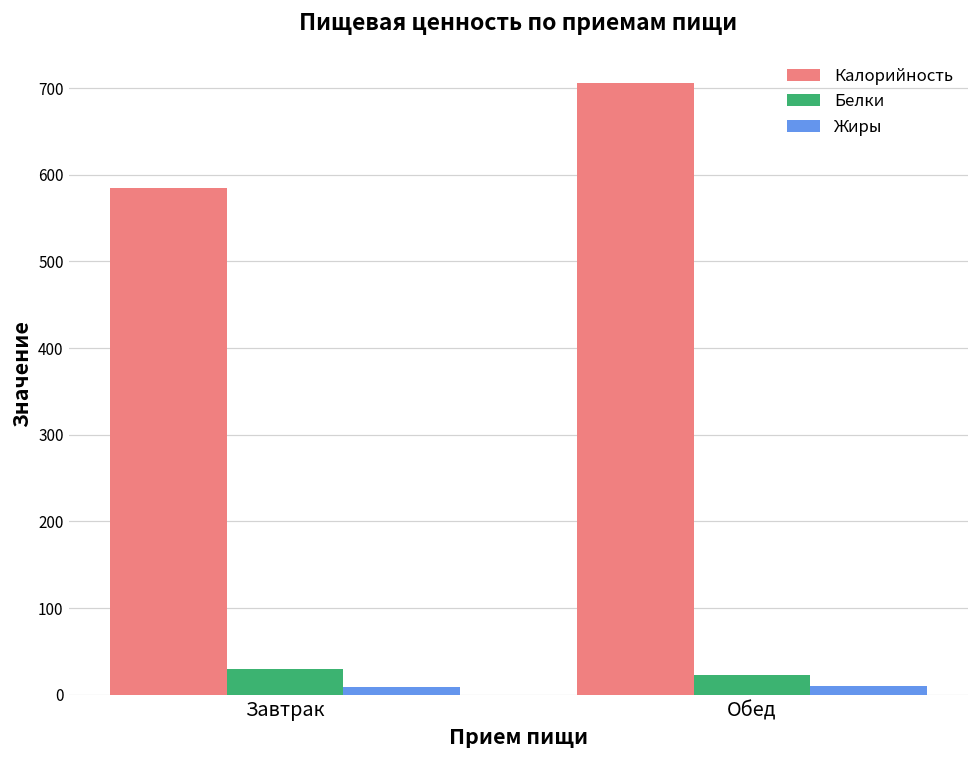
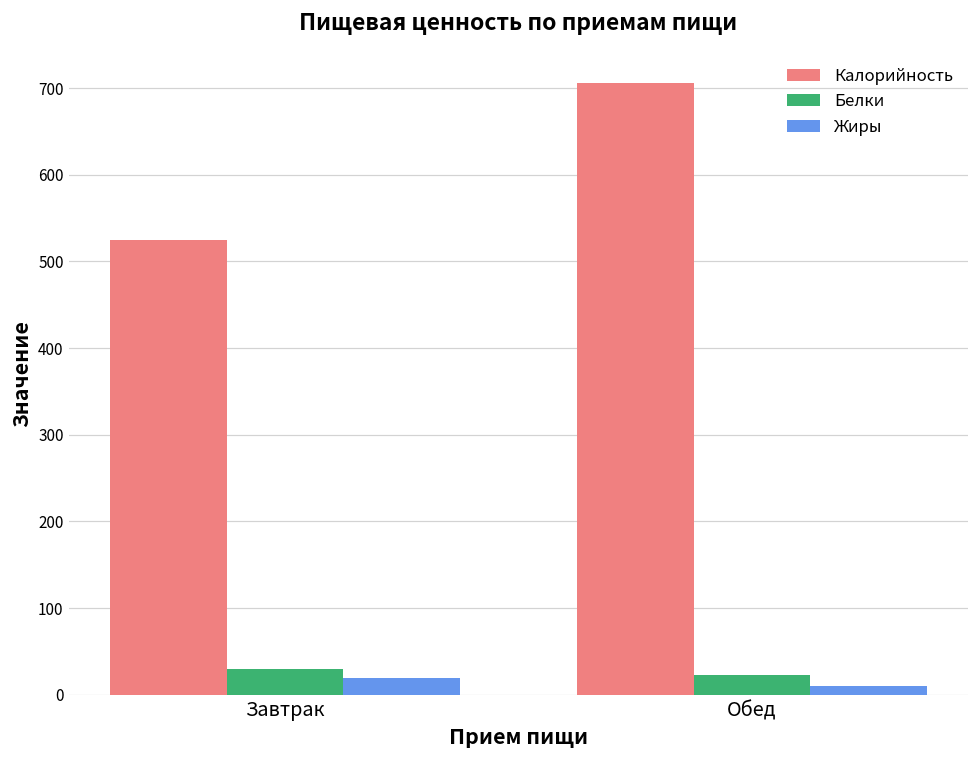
Калорийность, Завтрак: 580 -> 530
Жиры, Завтрак: 10 -> 20
